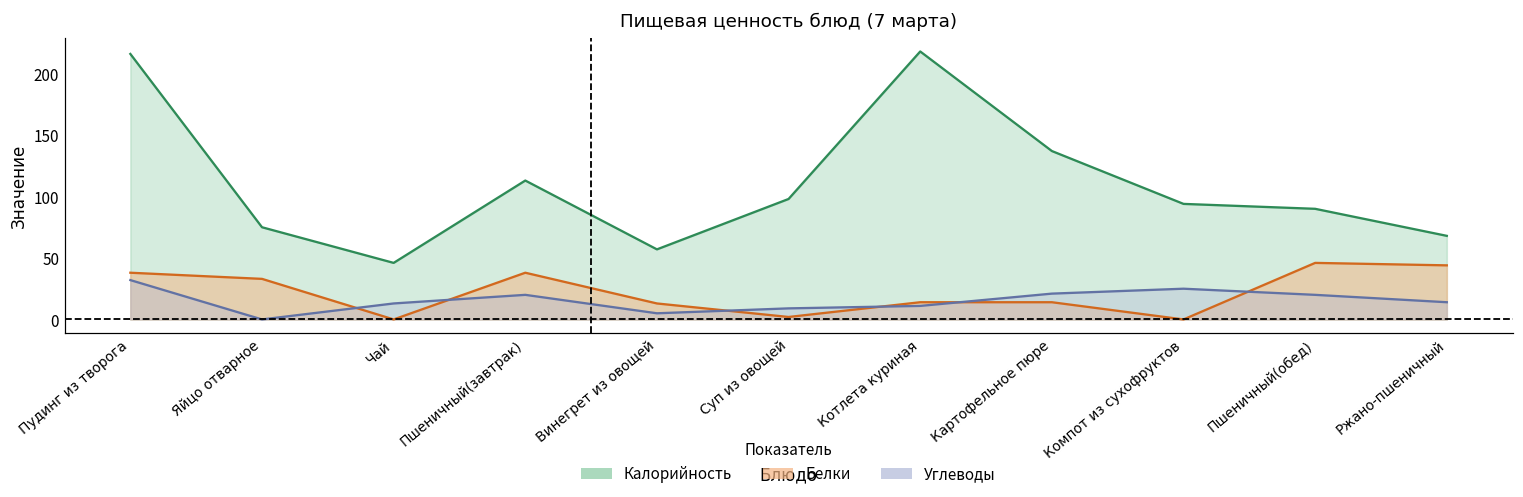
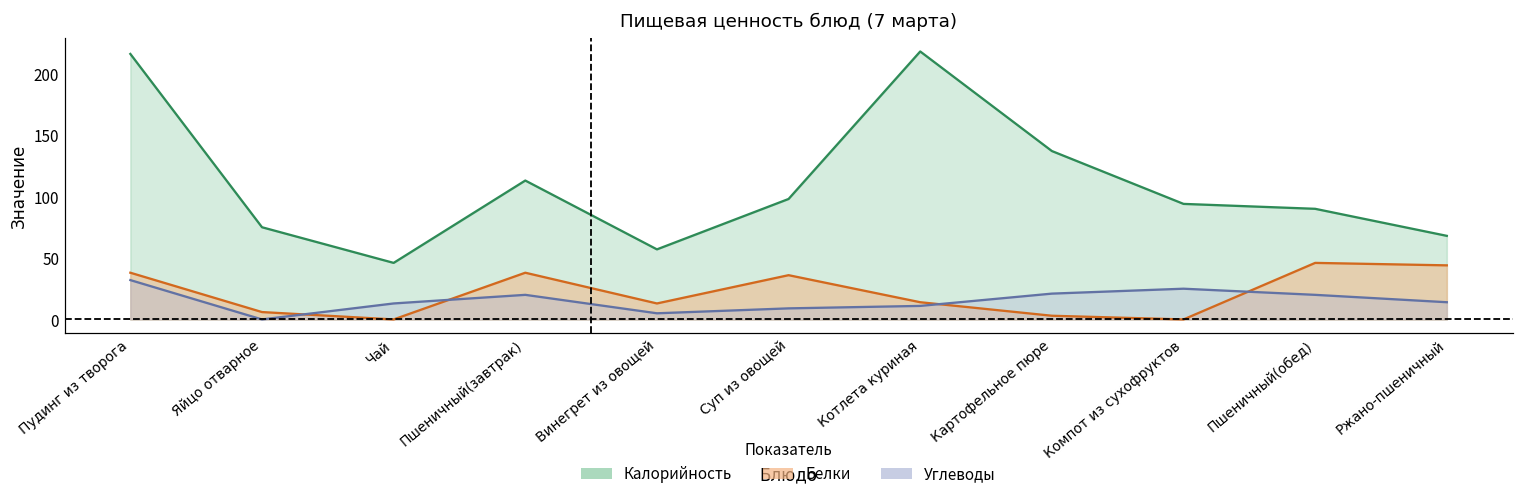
Белки, Яйцо отварное: 33 -> 6
Белки, Суп из овощей: 2 -> 36
Белки, Картофельное пюре: 14 -> 3
